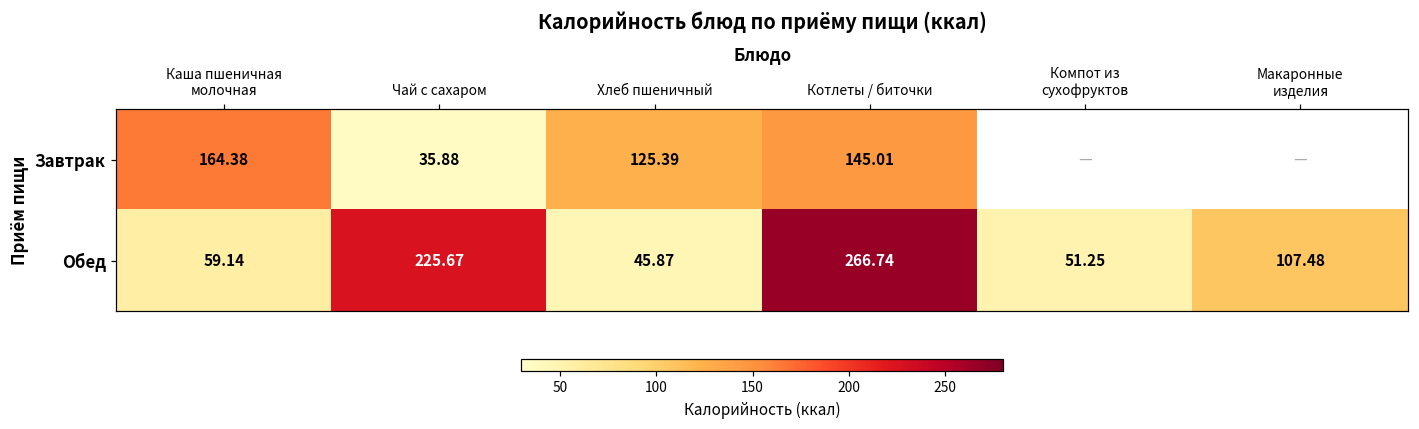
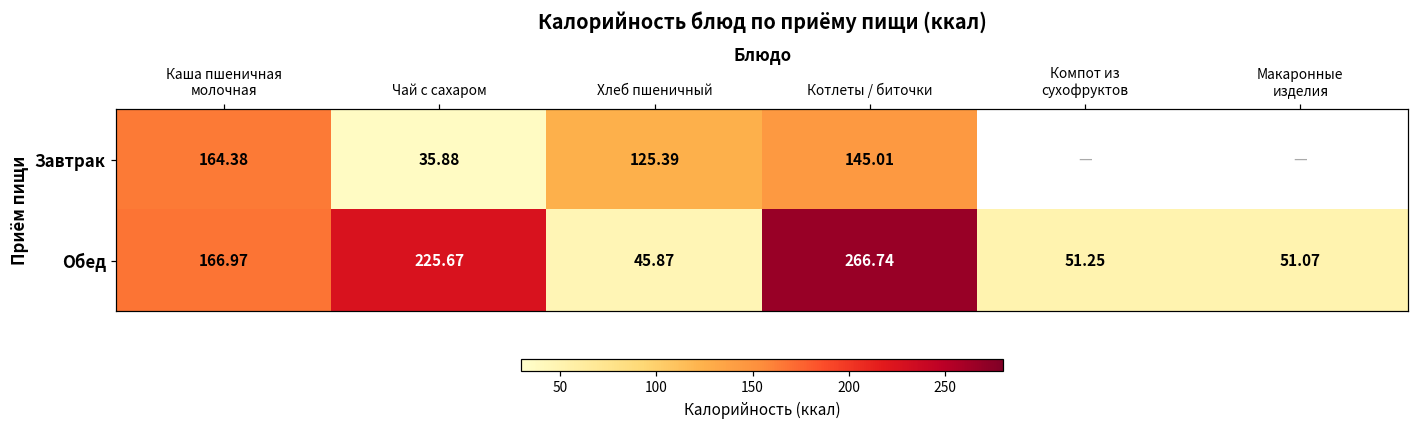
Обед, Каша пшеничная молочная: 59.14 -> 166.97
Обед, Макаронные изделия: 107.48 -> 51.07
